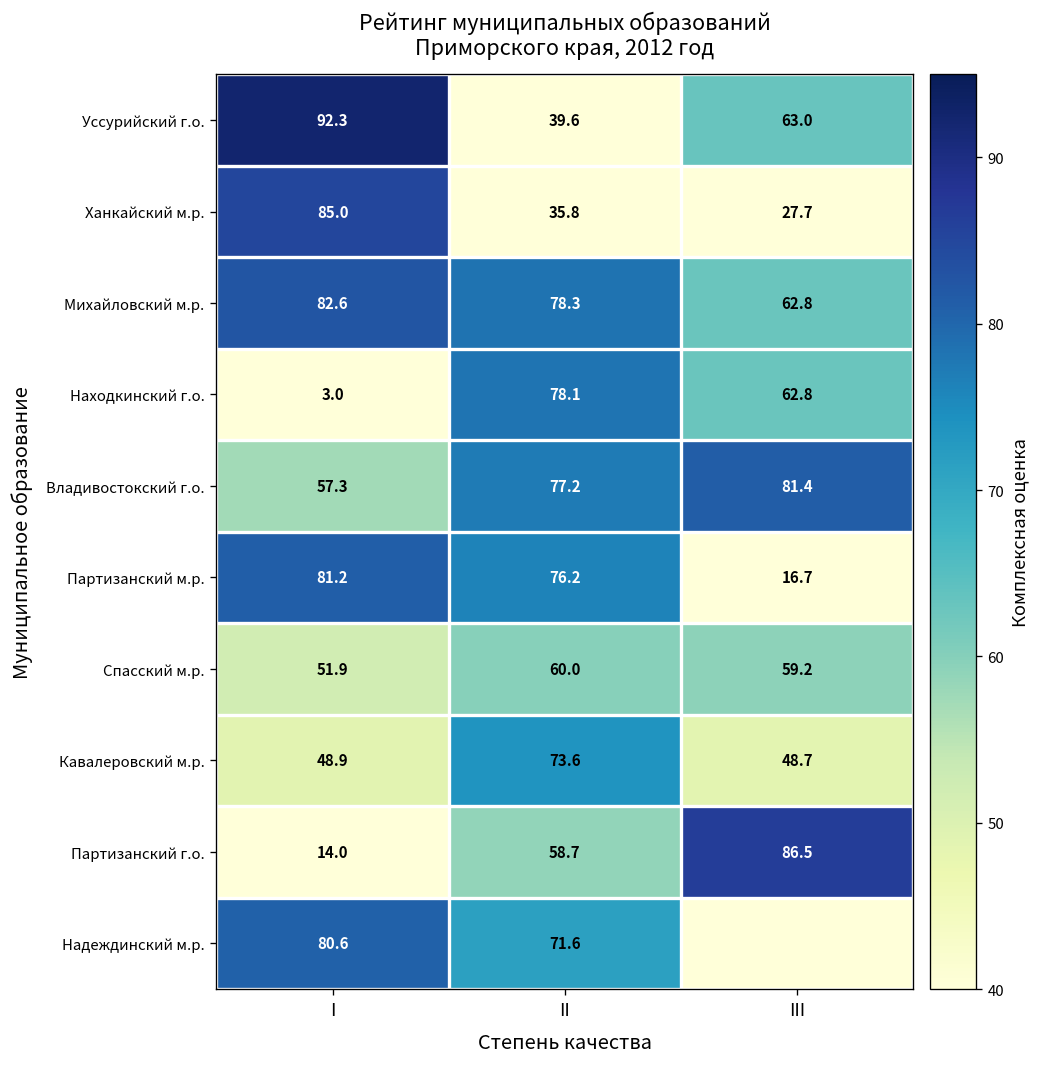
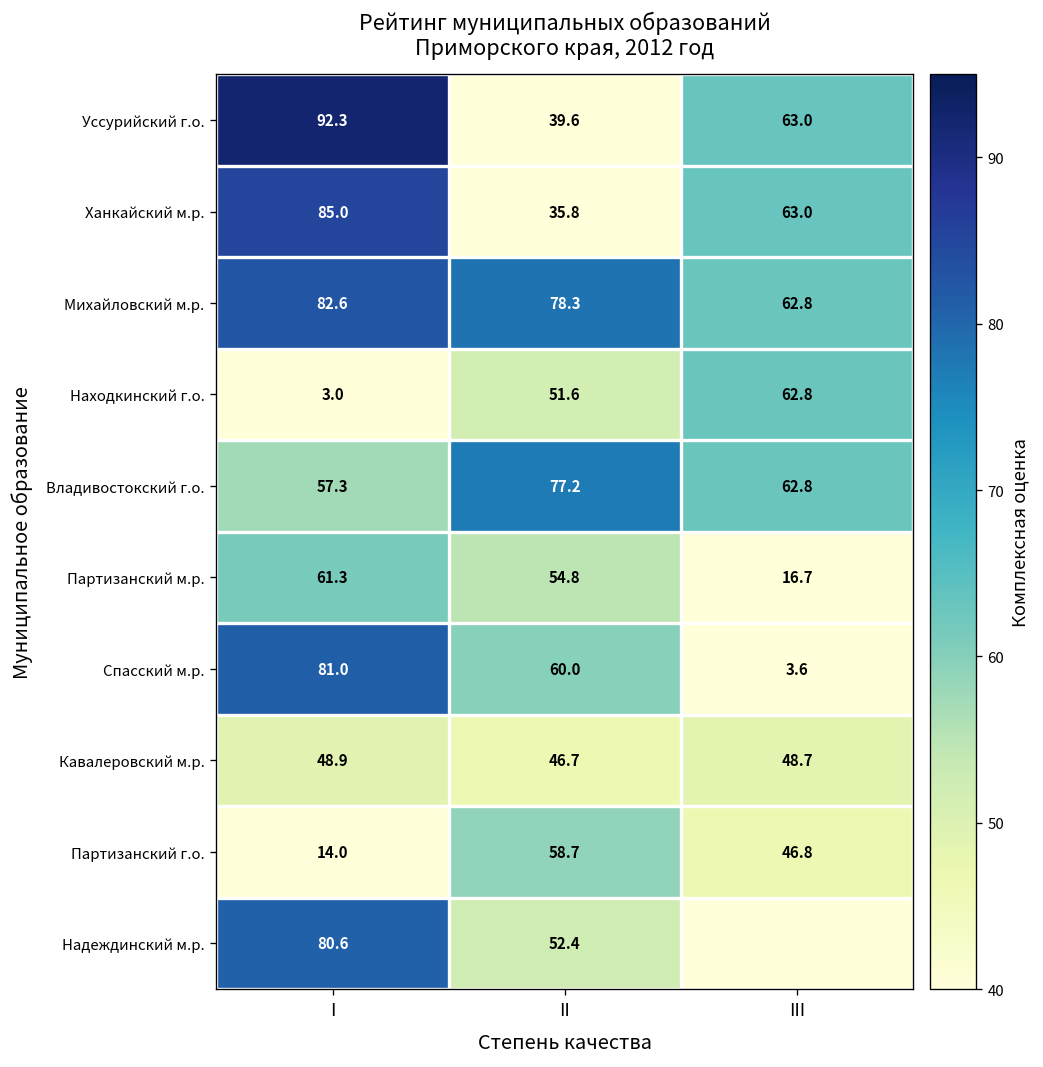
Ханкайский м.р., III: 27.7 -> 63.0
Находкинский г.о., II: 78.1 -> 51.6
Владивостокский г.о., III: 81.4 -> 62.8
Партизанский м.р., I: 81.2 -> 61.3
Партизанский м.р., II: 76.2 -> 54.8
Спасский м.р., I: 51.9 -> 81.0
Спасский м.р., III: 59.2 -> 3.6
Кавалеровский м.р., II: 73.6 -> 46.7
Партизанский г.о., III: 86.5 -> 46.8
Надеждинский м.р., II: 71.6 -> 52.4
